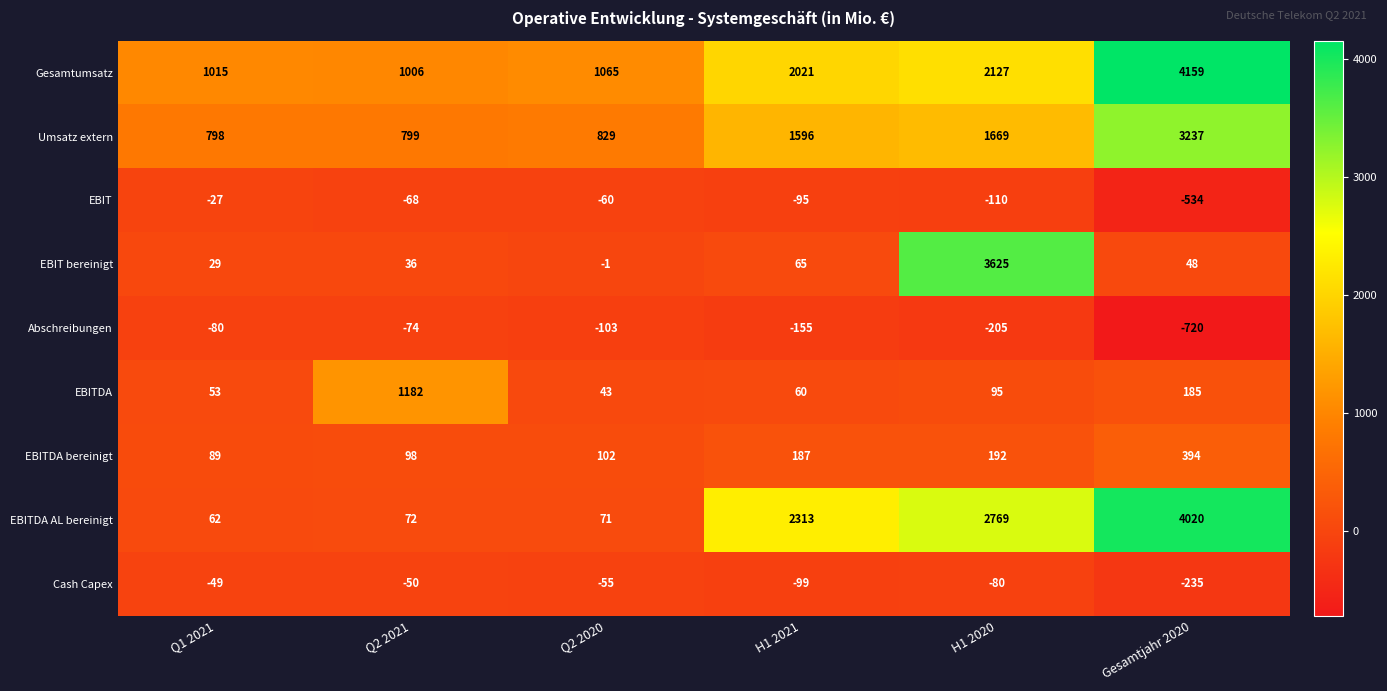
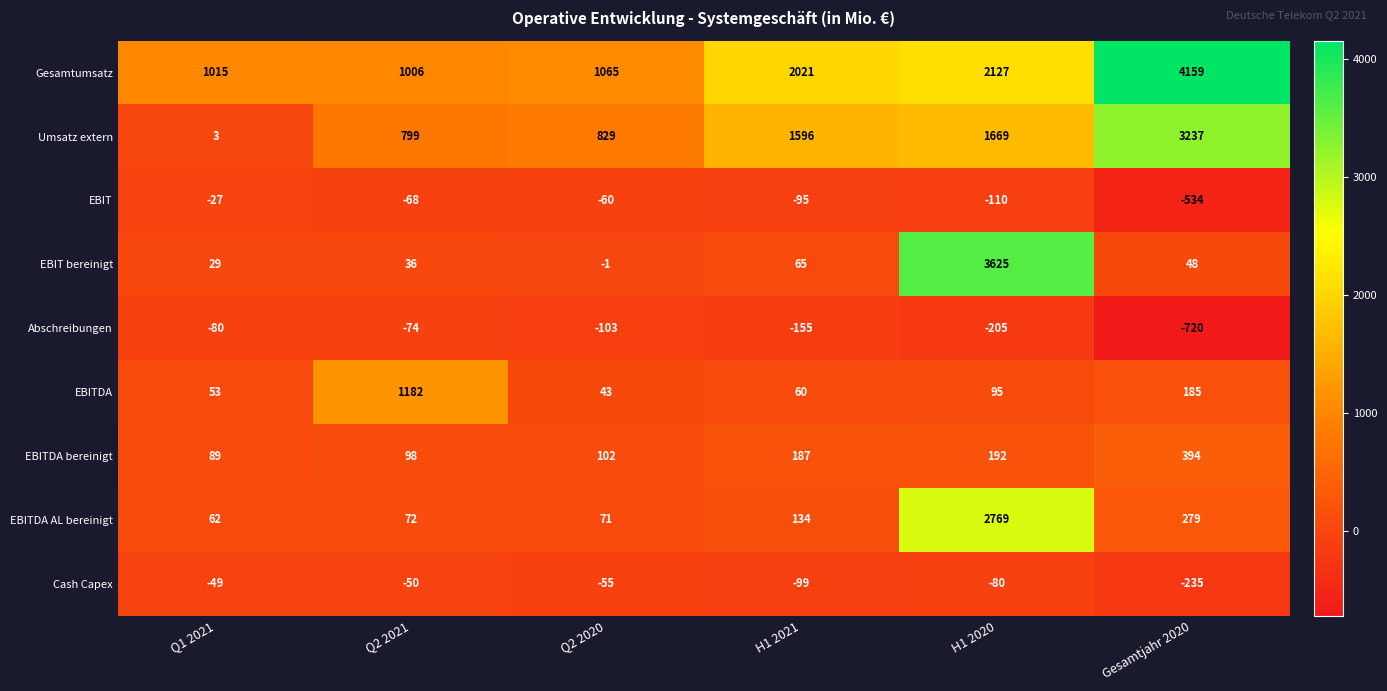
Umsatz extern, Q1 2021: 798 -> 3
EBITDA AL bereinigt, H1 2021: 2313 -> 134
EBITDA AL bereinigt, Gesamtjahr 2020: 4020 -> 279
